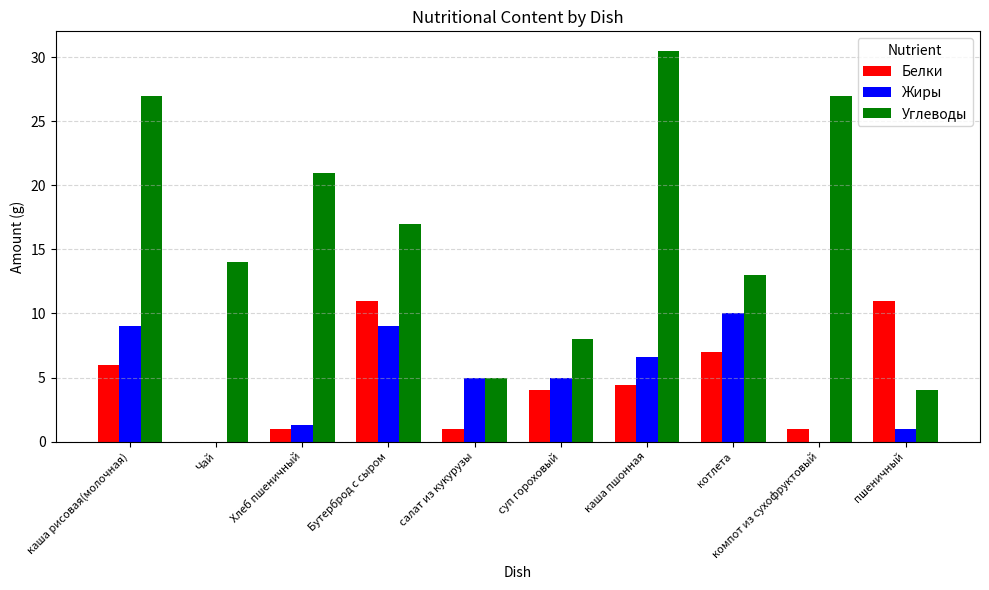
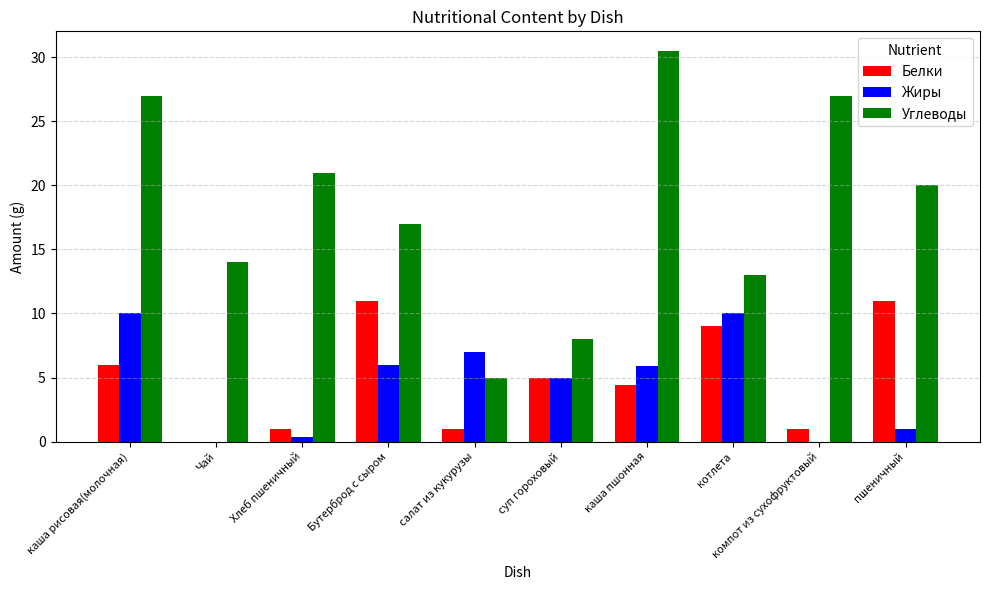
Жиры, каша рисовая(молочная): 9 -> 10
Жиры, Хлеб пшеничный: 1.3 -> 0.4
Жиры, Бутерброд с сыром: 9 -> 6
Жиры, салат из кукурузы: 5 -> 7
Белки, суп гороховый: 4 -> 5
Жиры, каша пшонная: 6.6 -> 5.9
Белки, котлета: 7 -> 9
Углеводы, пшеничный: 4 -> 20
